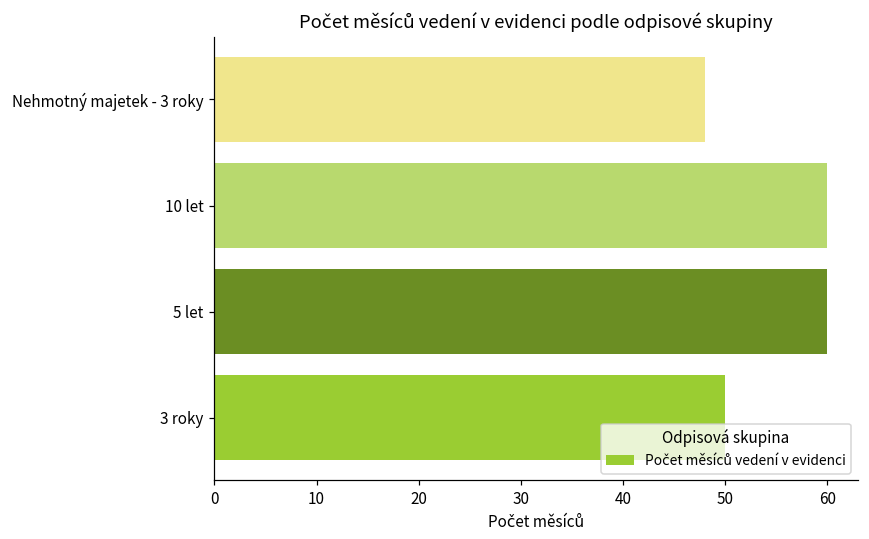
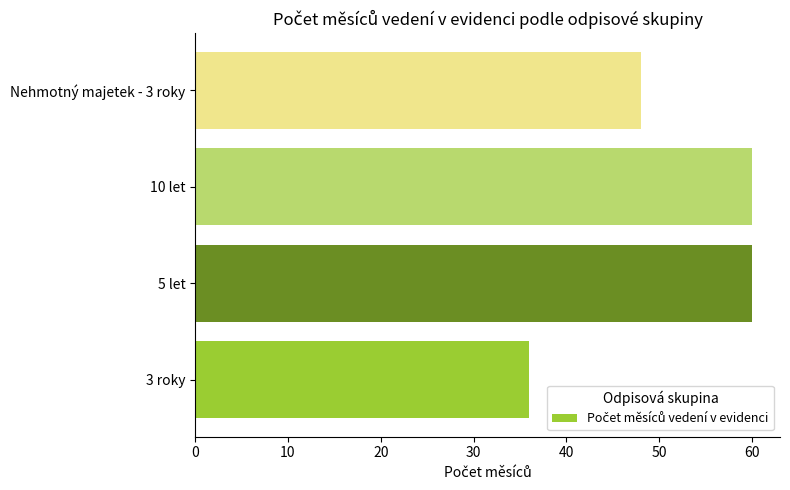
3 roky: 50 -> 36
